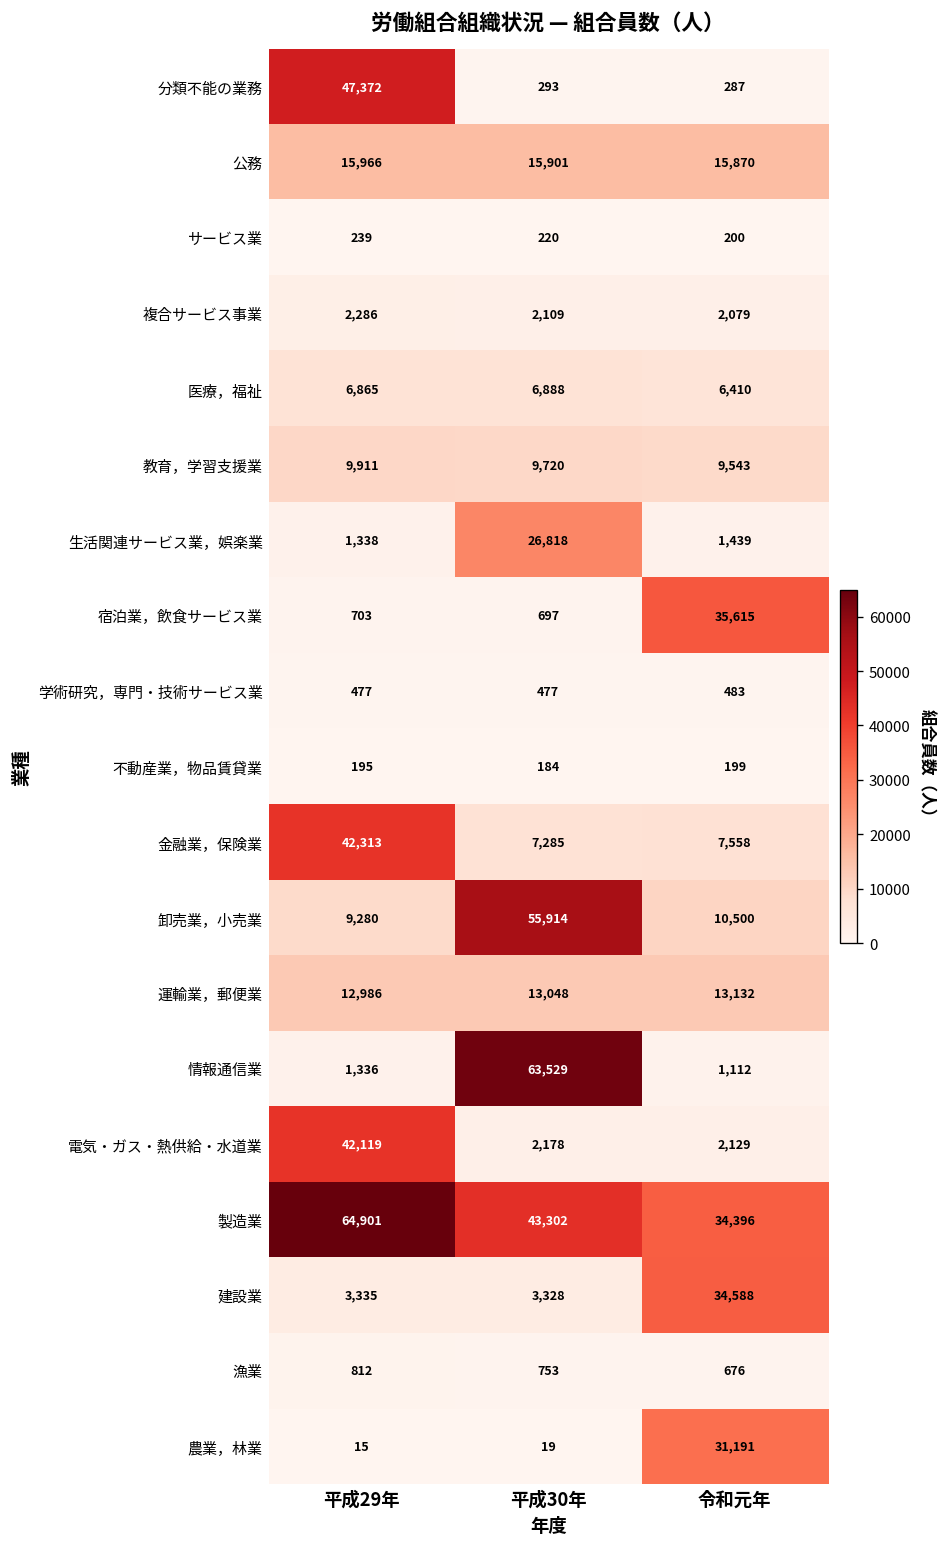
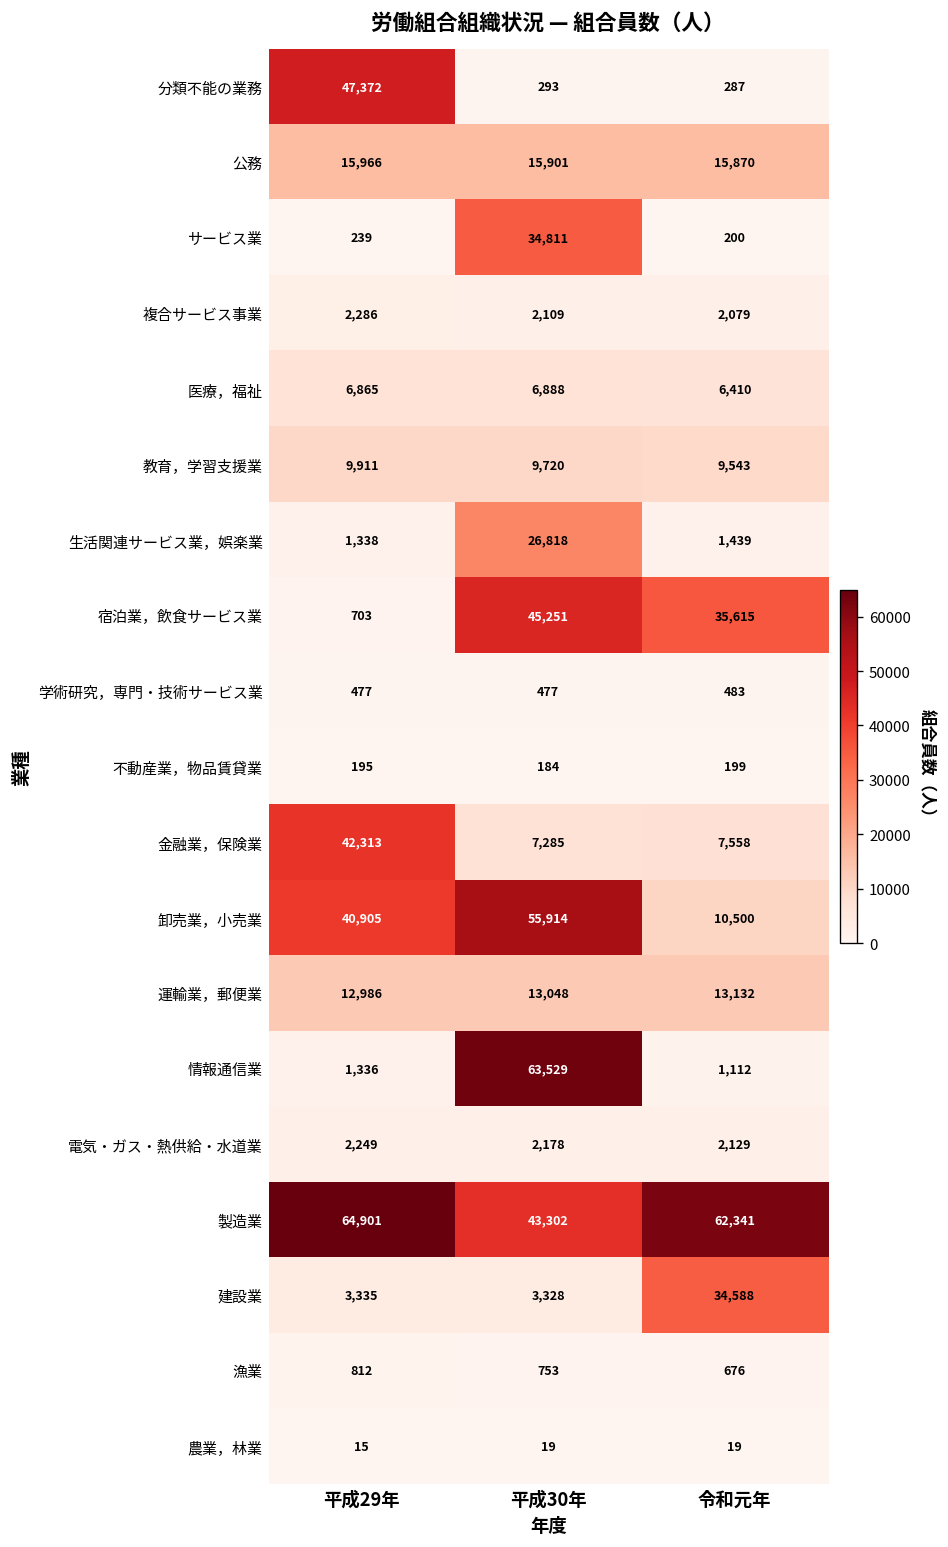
サービス業, 平成30年: 220 -> 34,811
宿泊業，飲食サービス業, 平成30年: 697 -> 45,251
卸売業，小売業, 平成29年: 9,280 -> 40,905
電気・ガス・熱供給・水道業, 平成29年: 42,119 -> 2,249
製造業, 令和元年: 34,396 -> 62,341
農業，林業, 令和元年: 31,191 -> 19
